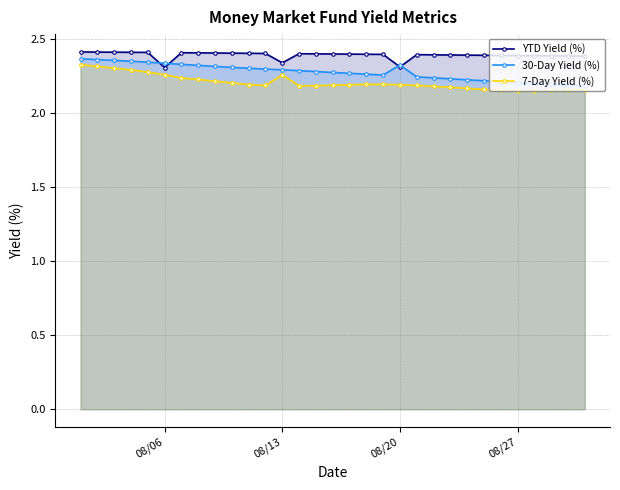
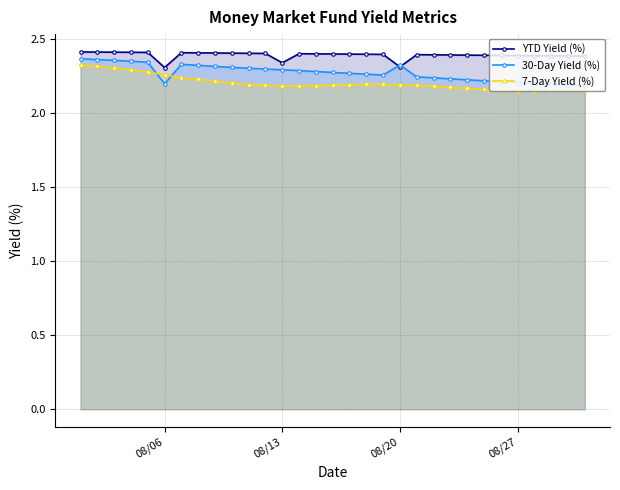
30-Day Yield (%), 08/06: 2.34 -> 2.20
7-Day Yield (%), 08/13: 2.26 -> 2.18
